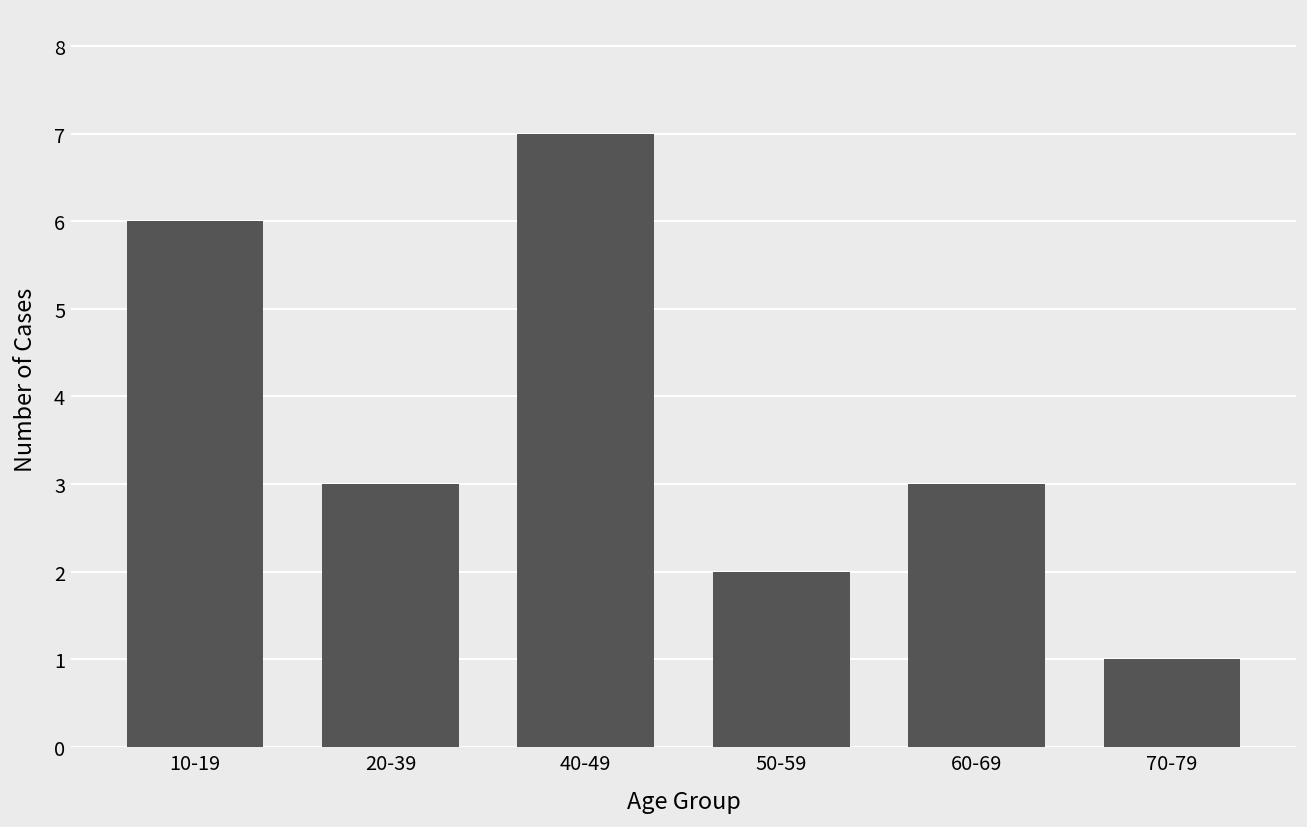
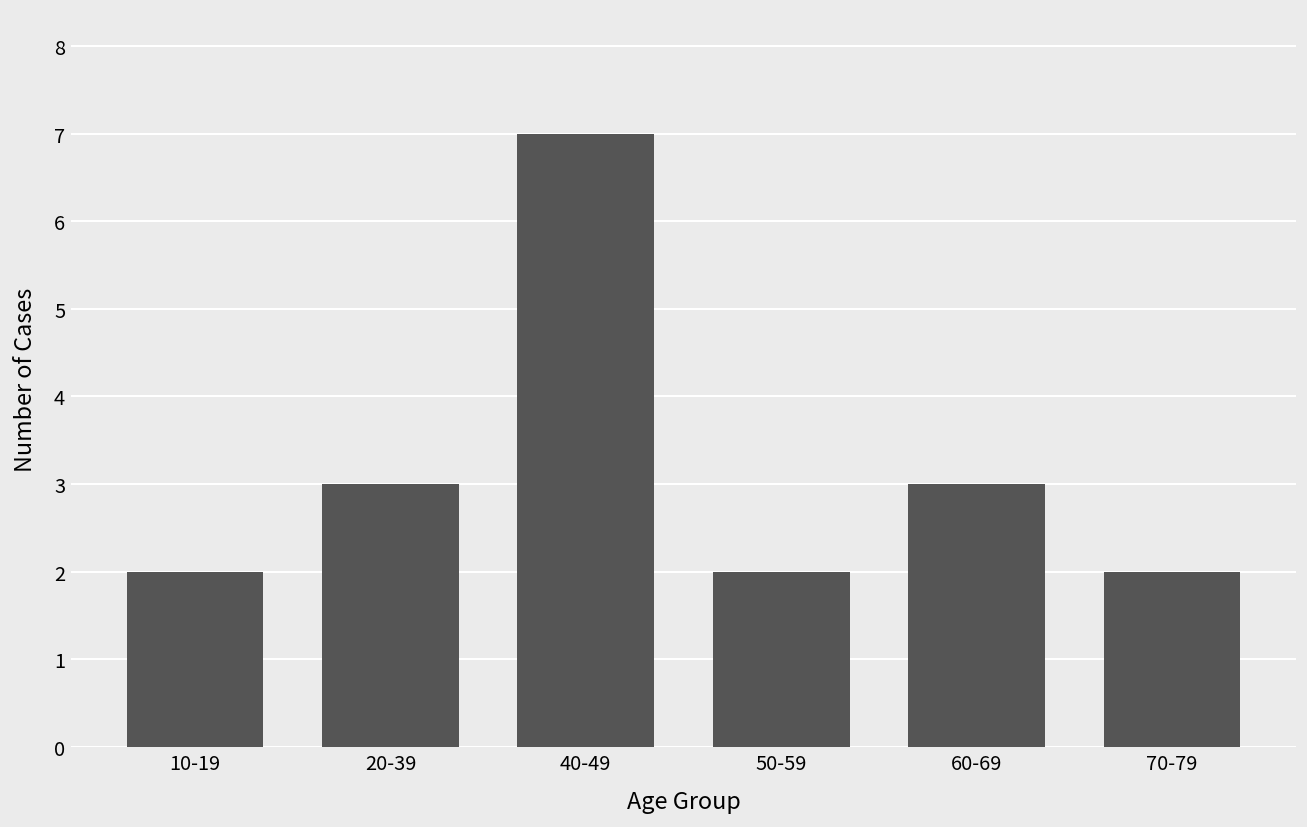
10-19: 6 -> 2
70-79: 1 -> 2
